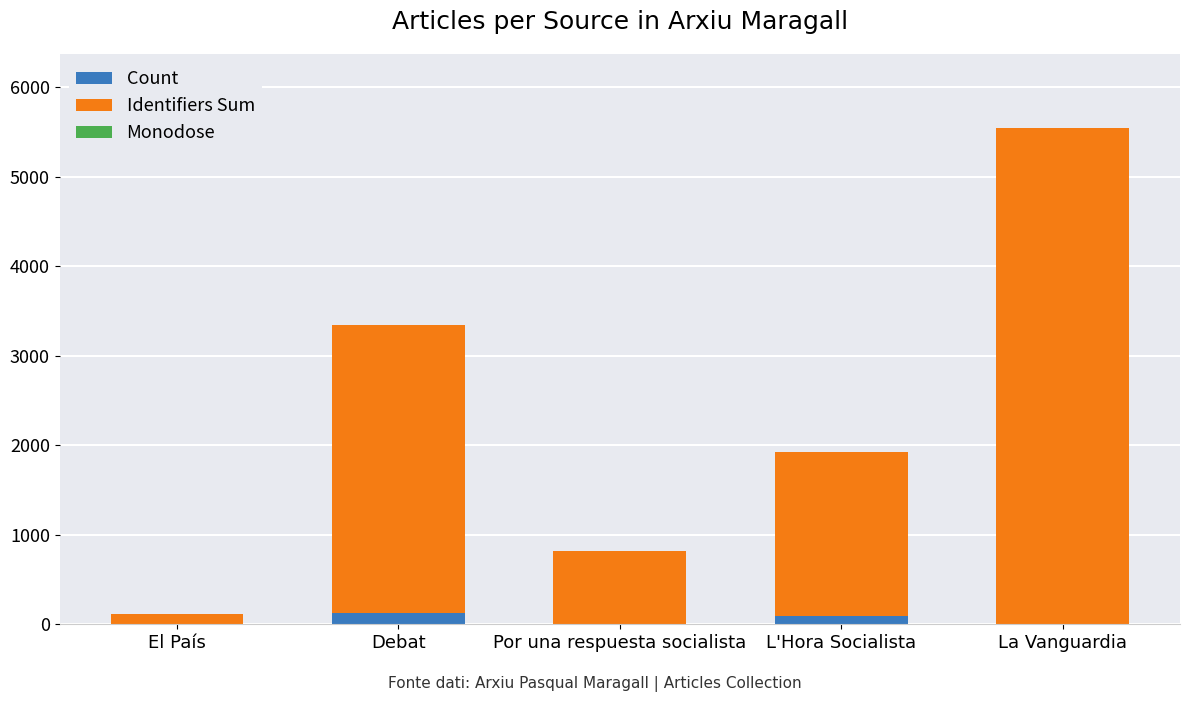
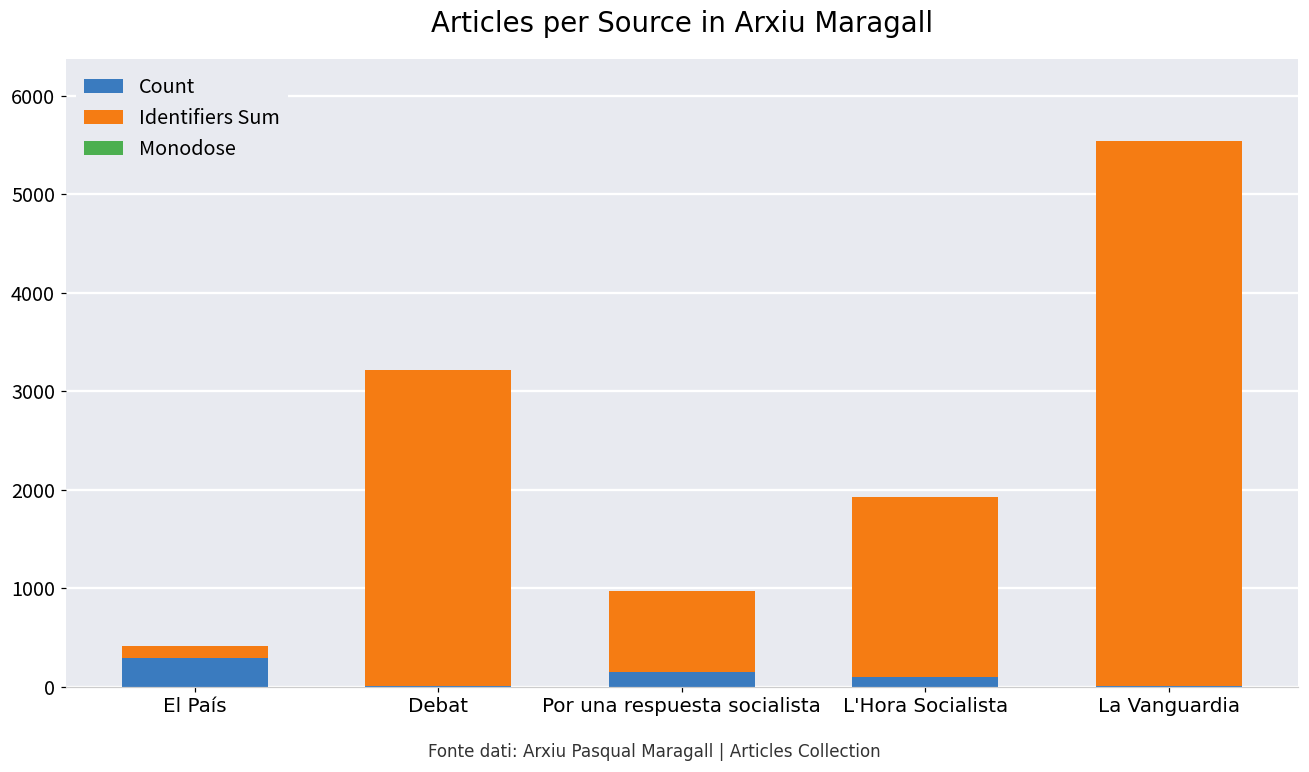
Count, El País: 0 -> 300
Count, Debat: 100 -> 0
Count, Por una respuesta socialista: 0 -> 200
